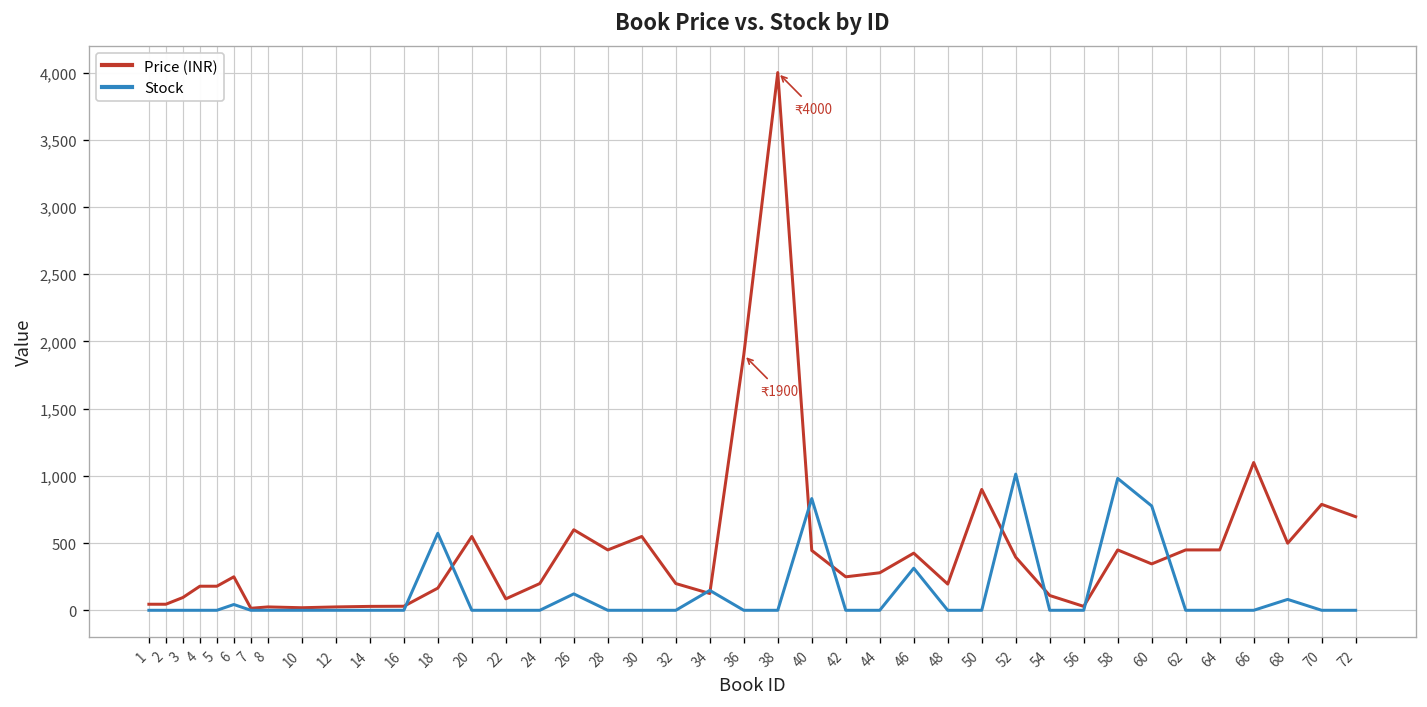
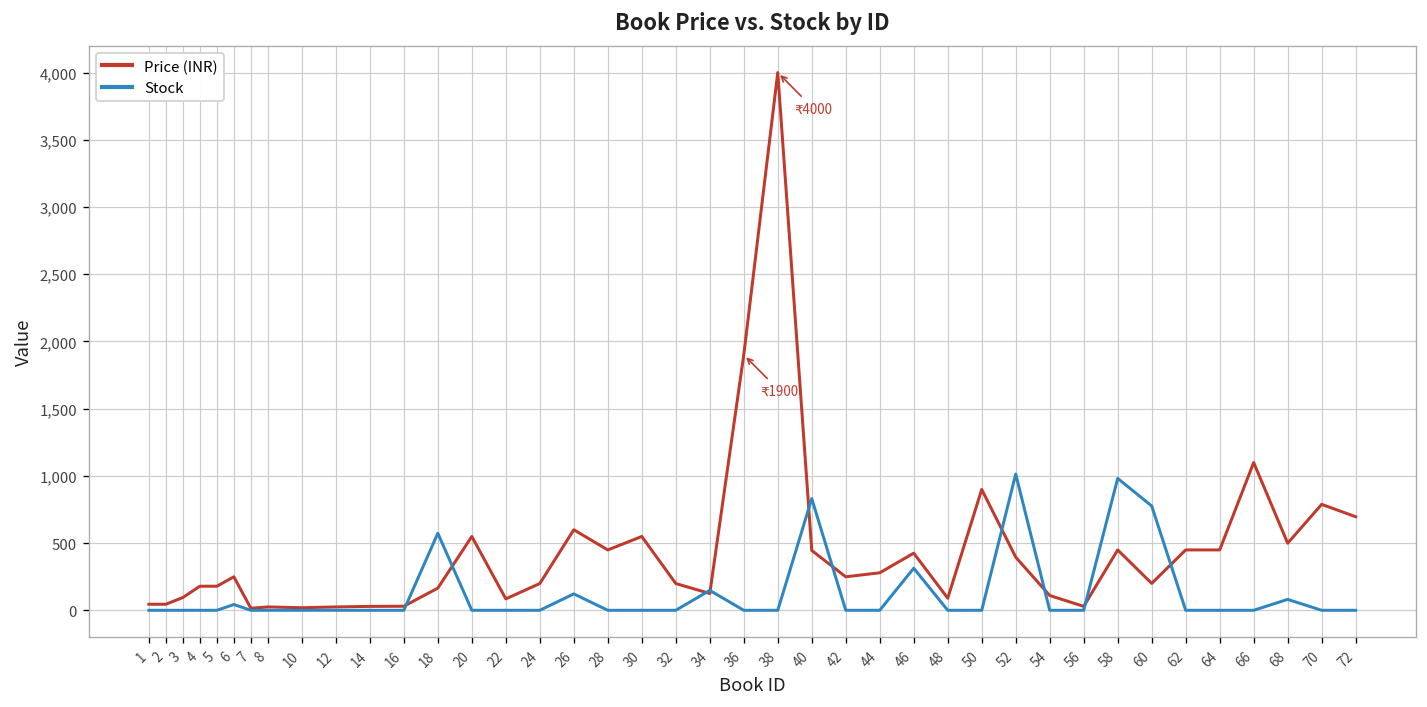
Price (INR), 48: 200 -> 90
Price (INR), 60: 350 -> 200
